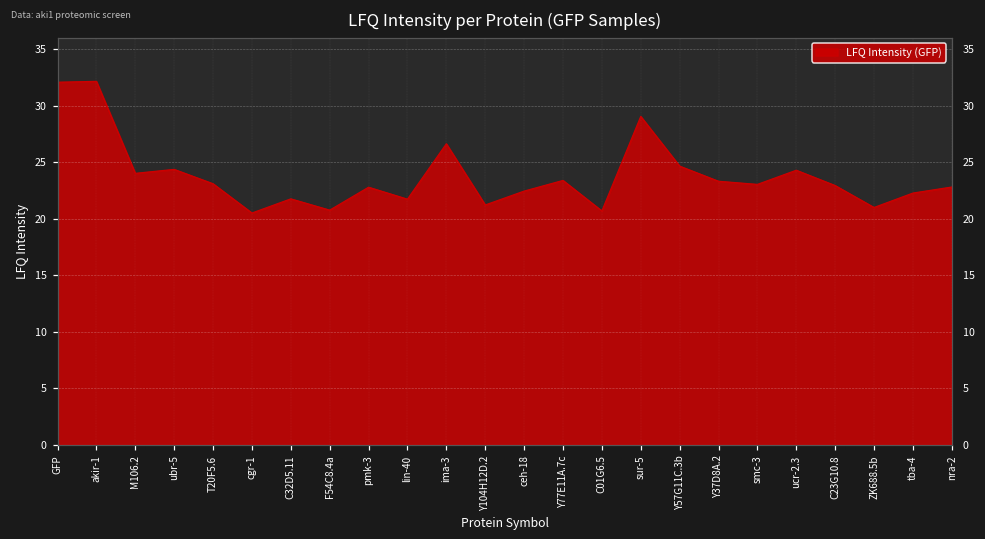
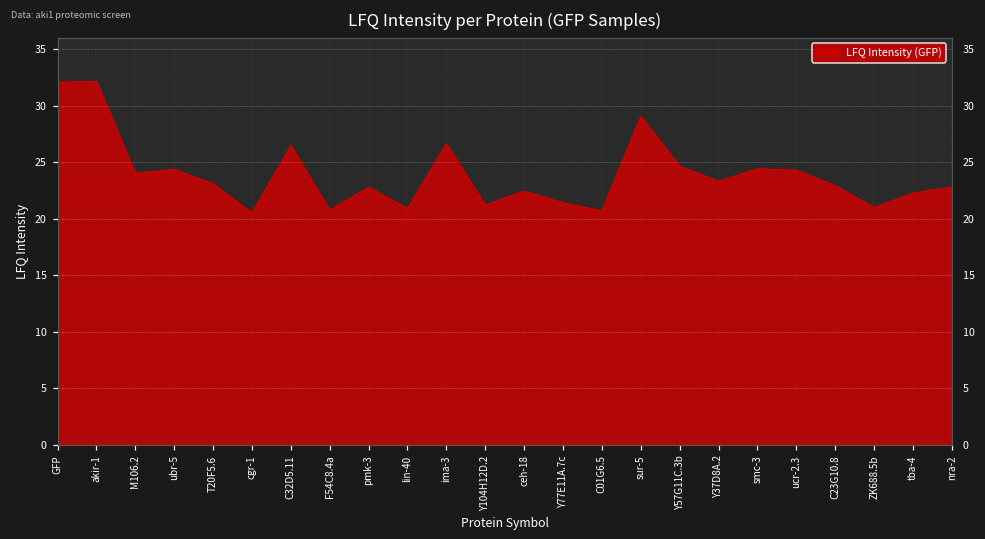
C32D5.11: 21.8 -> 26.5
lin-40: 21.7 -> 20.9
Y77E11A.7c: 23.4 -> 21.4
smc-3: 23.0 -> 24.4
